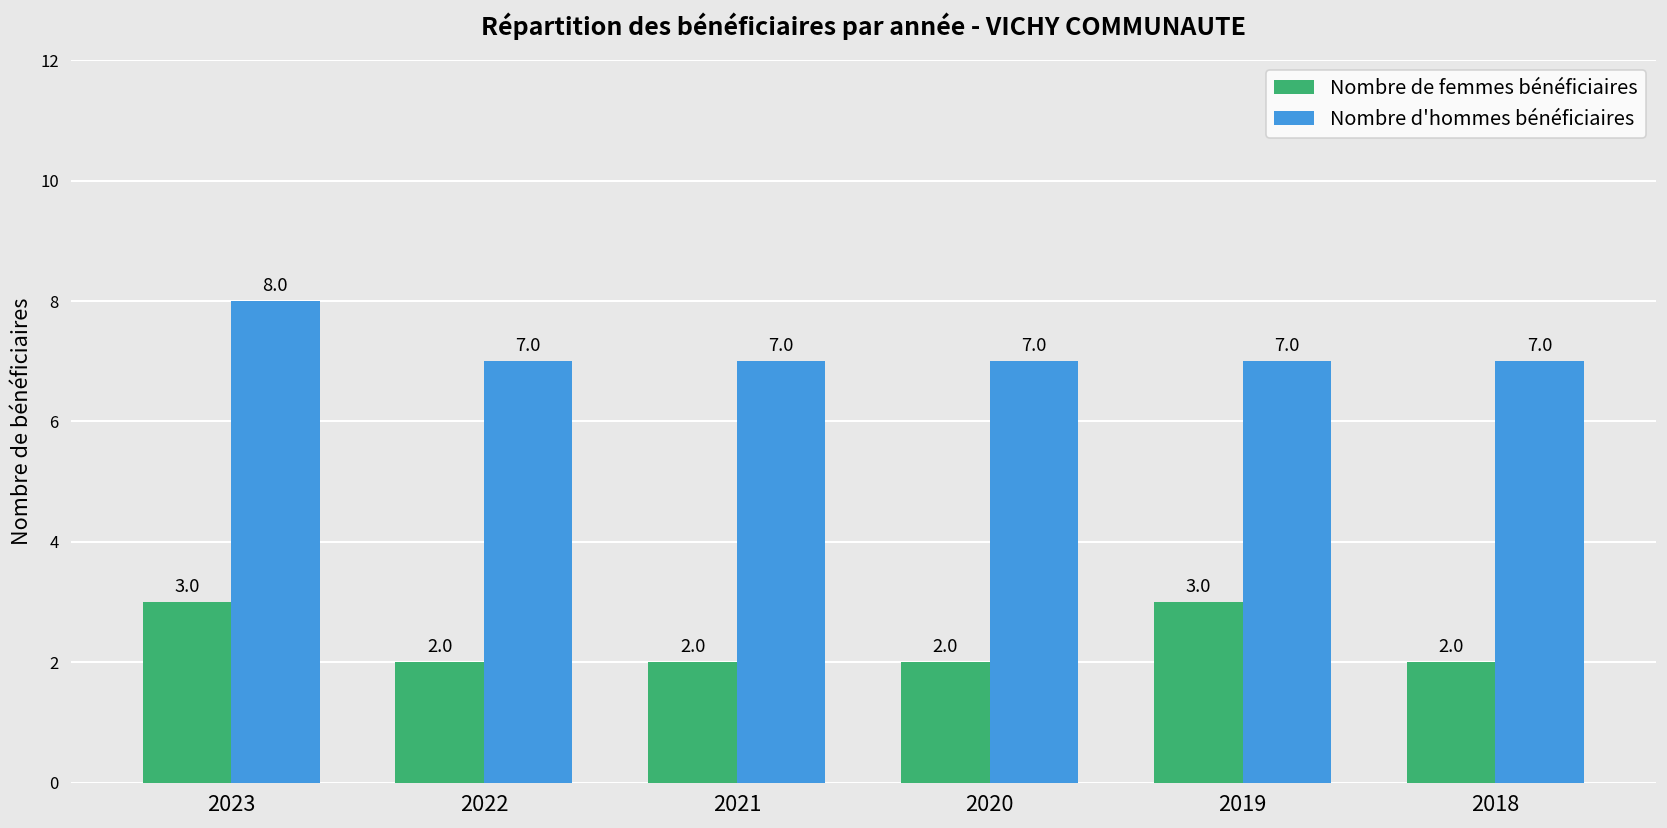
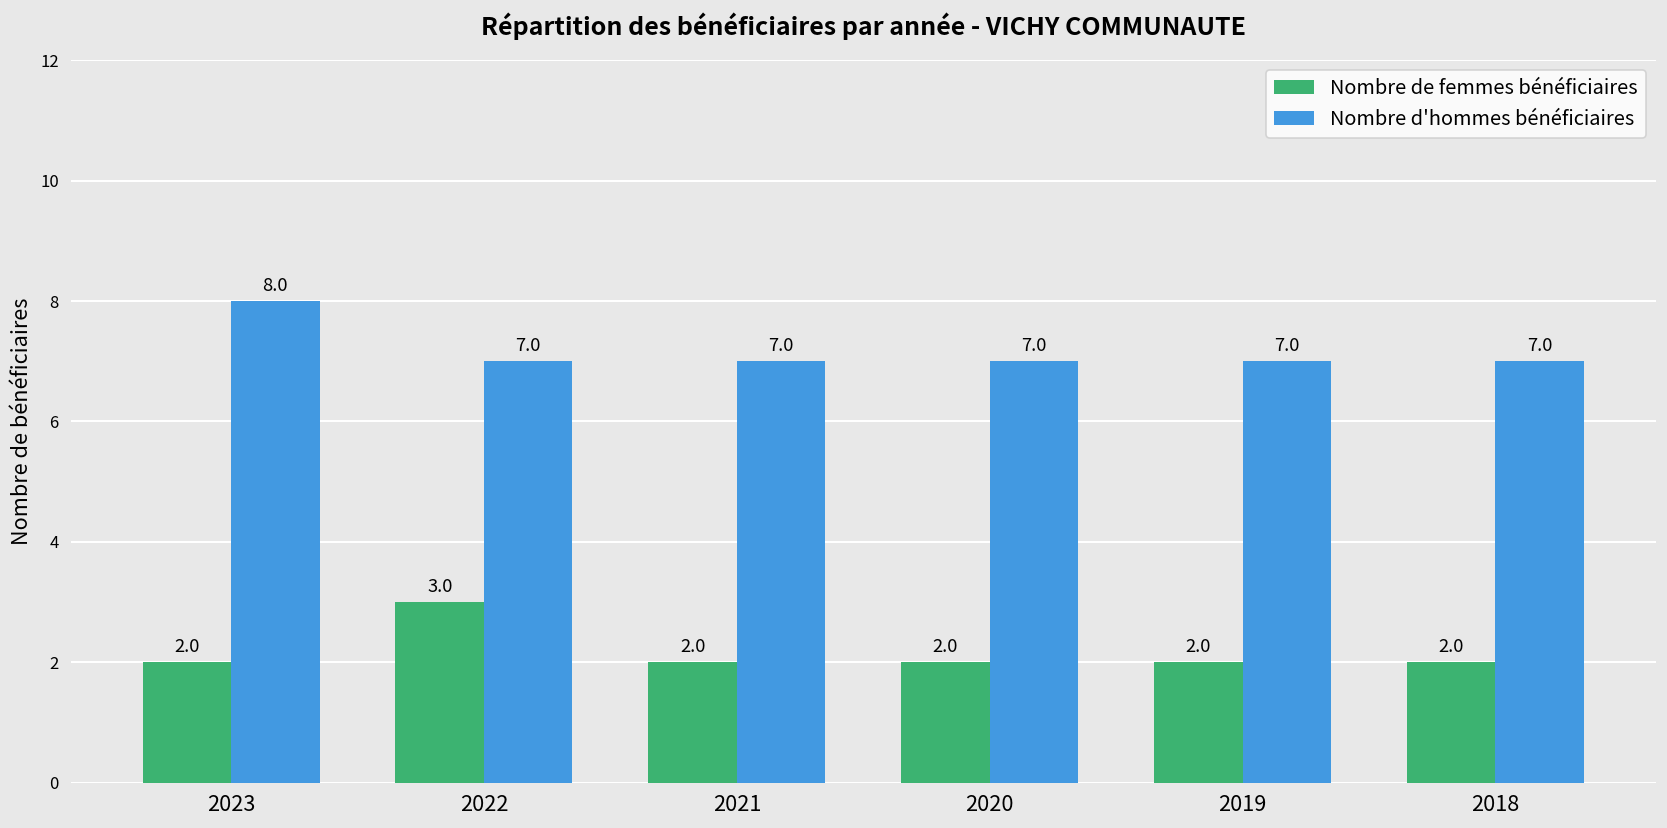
Nombre de femmes bénéficiaires, 2023: 3.0 -> 2.0
Nombre de femmes bénéficiaires, 2022: 2.0 -> 3.0
Nombre de femmes bénéficiaires, 2019: 3.0 -> 2.0
